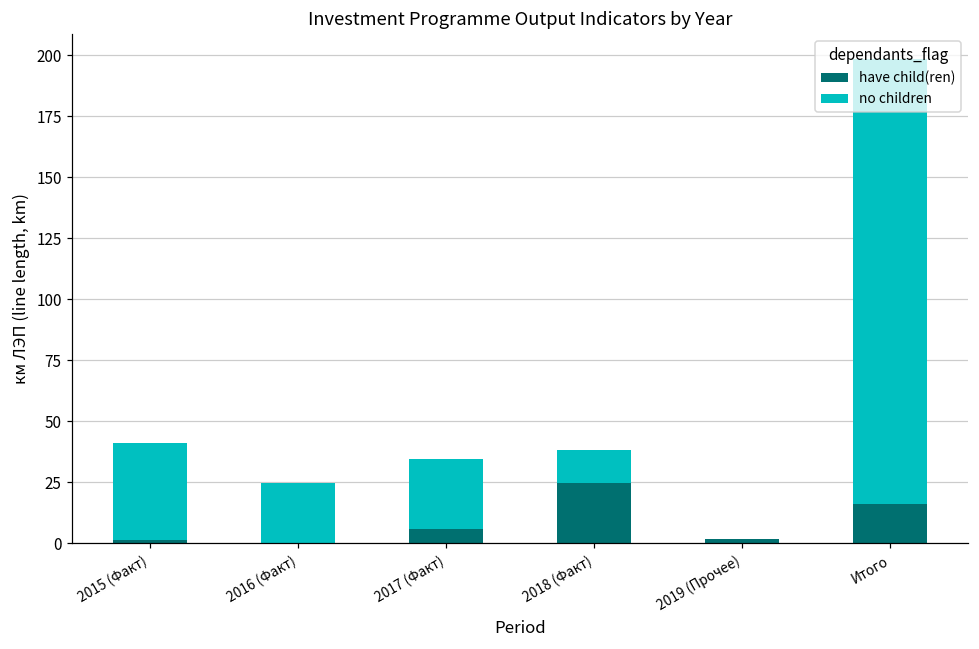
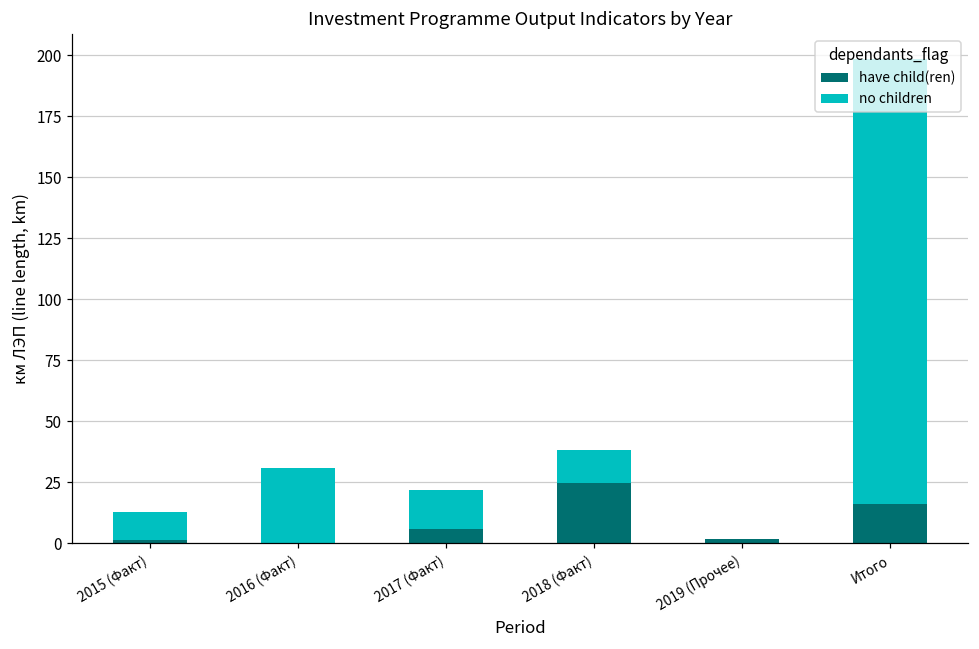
no children, 2015 (Факт): 40 -> 11
no children, 2016 (Факт): 25 -> 31
no children, 2017 (Факт): 29 -> 16
